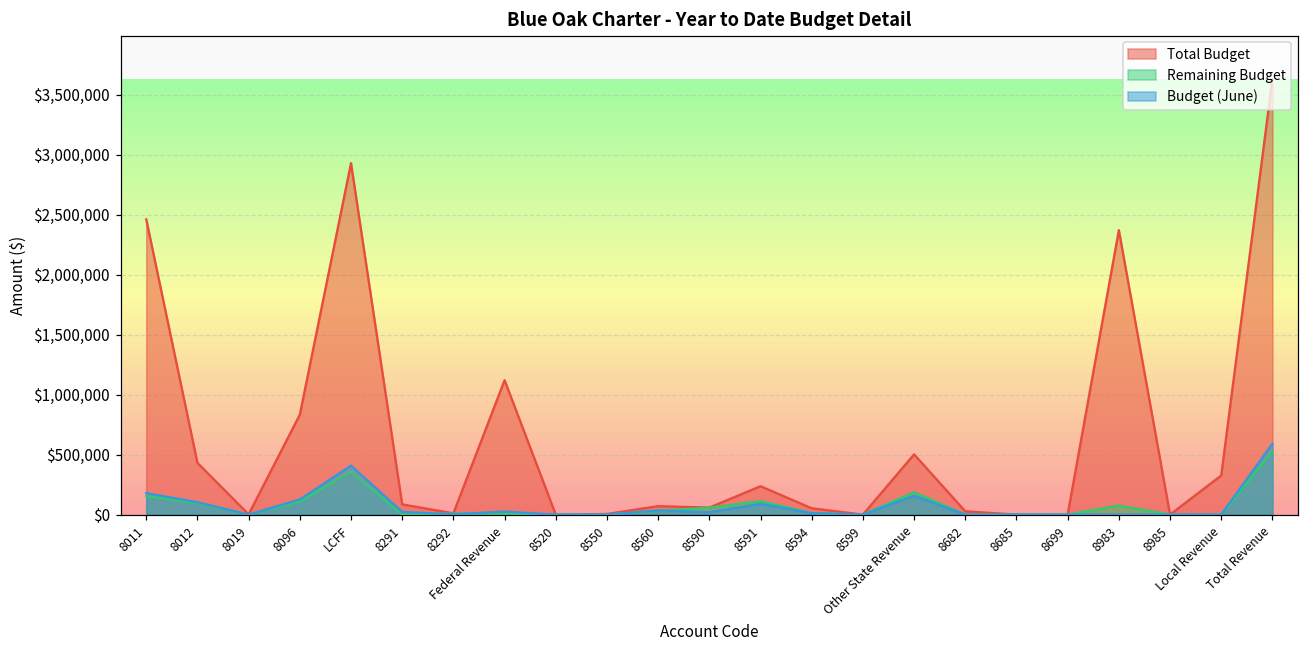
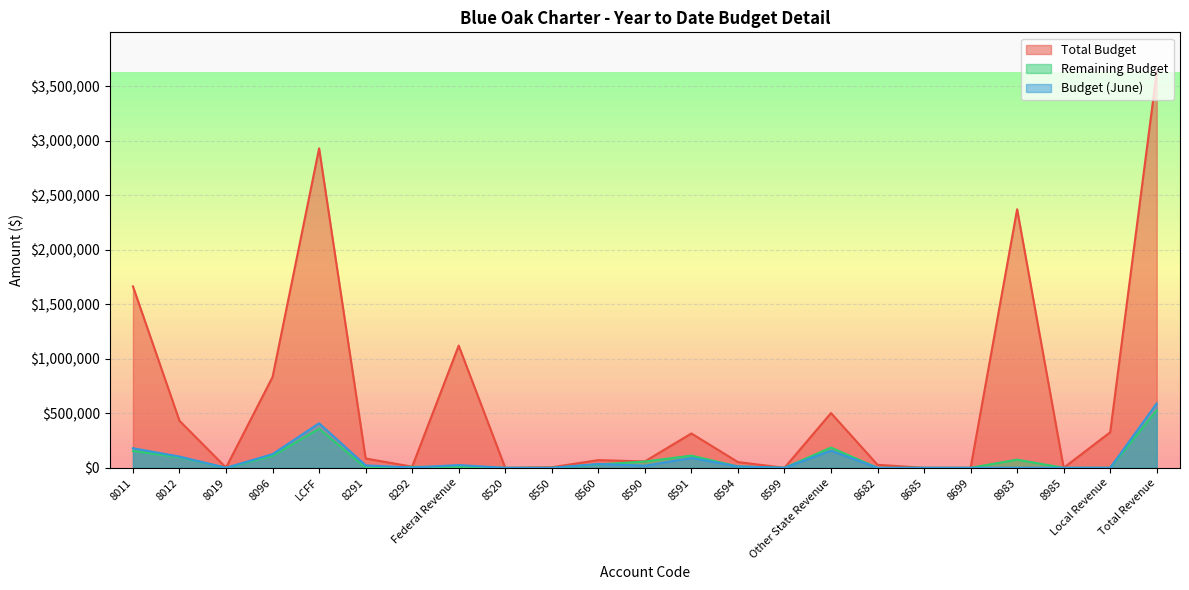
Total Budget, 8011: $2,460,000 -> $1,660,000
Total Budget, 8591: $240,000 -> $310,000
